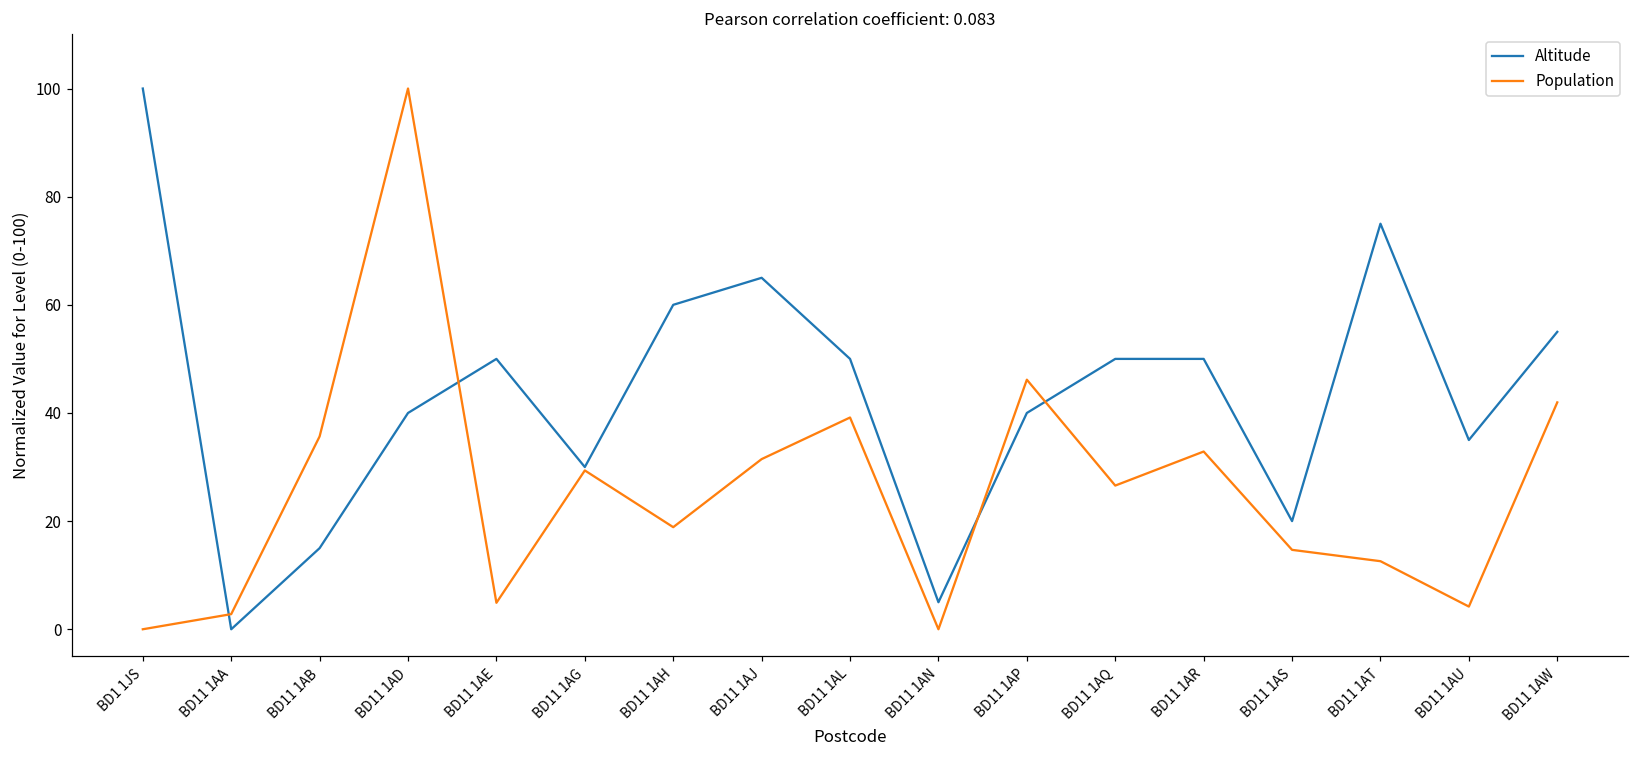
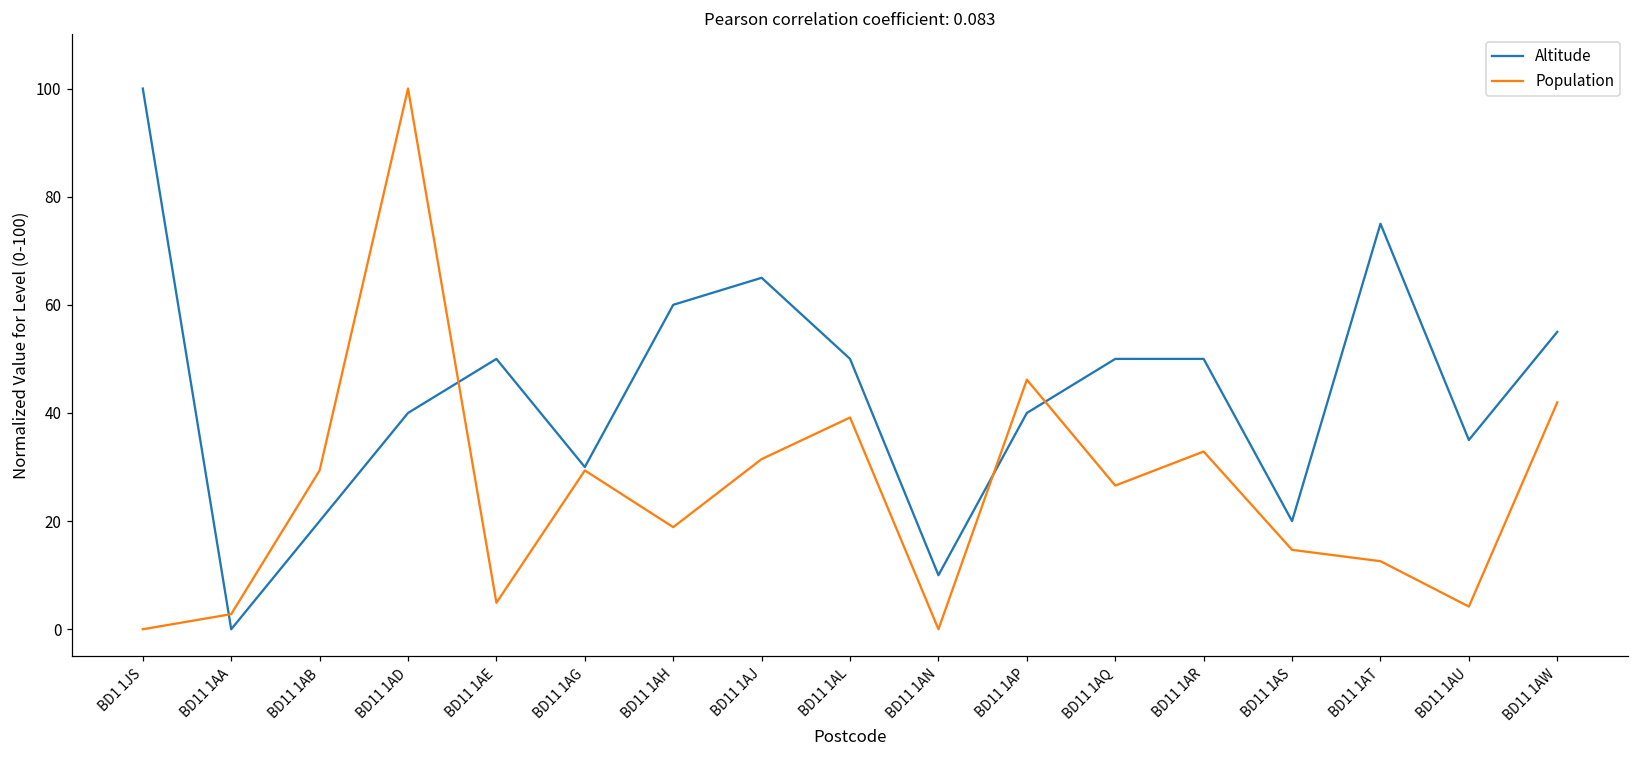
Altitude, BD11 1AB: 15 -> 20
Population, BD11 1AB: 36 -> 29
Altitude, BD11 1AN: 5 -> 10
